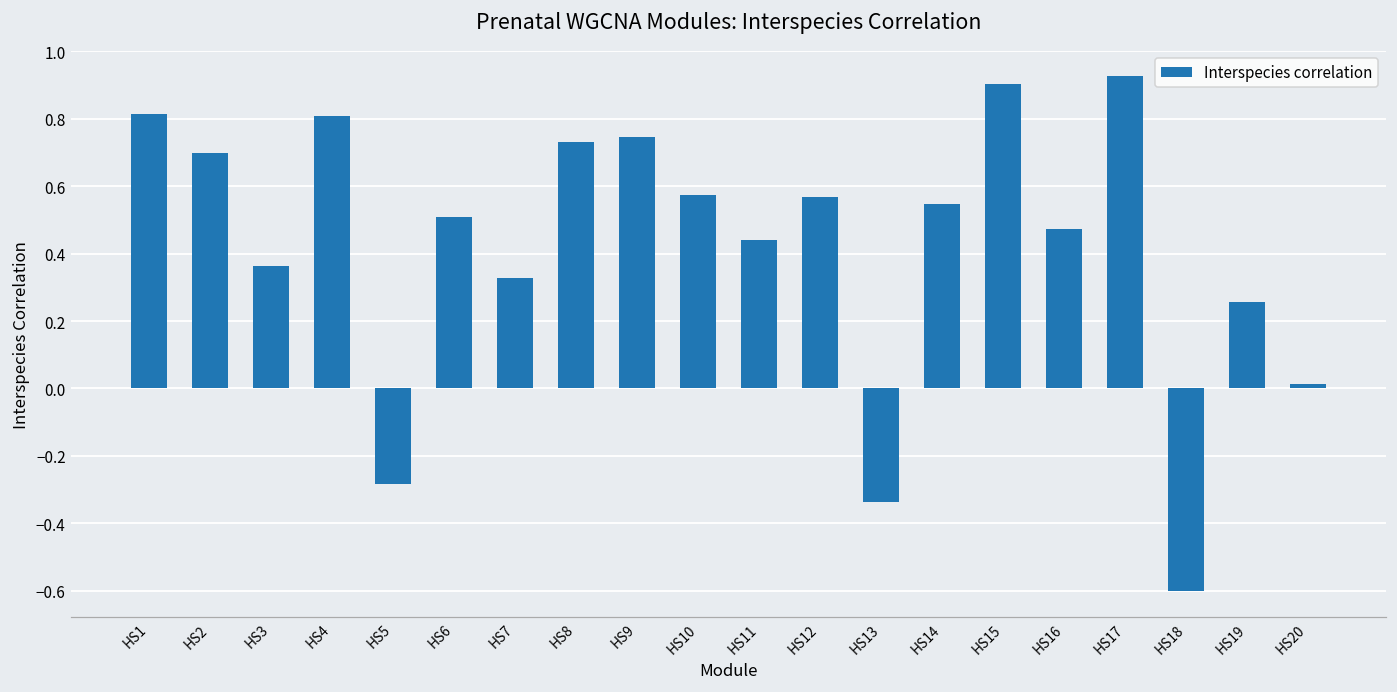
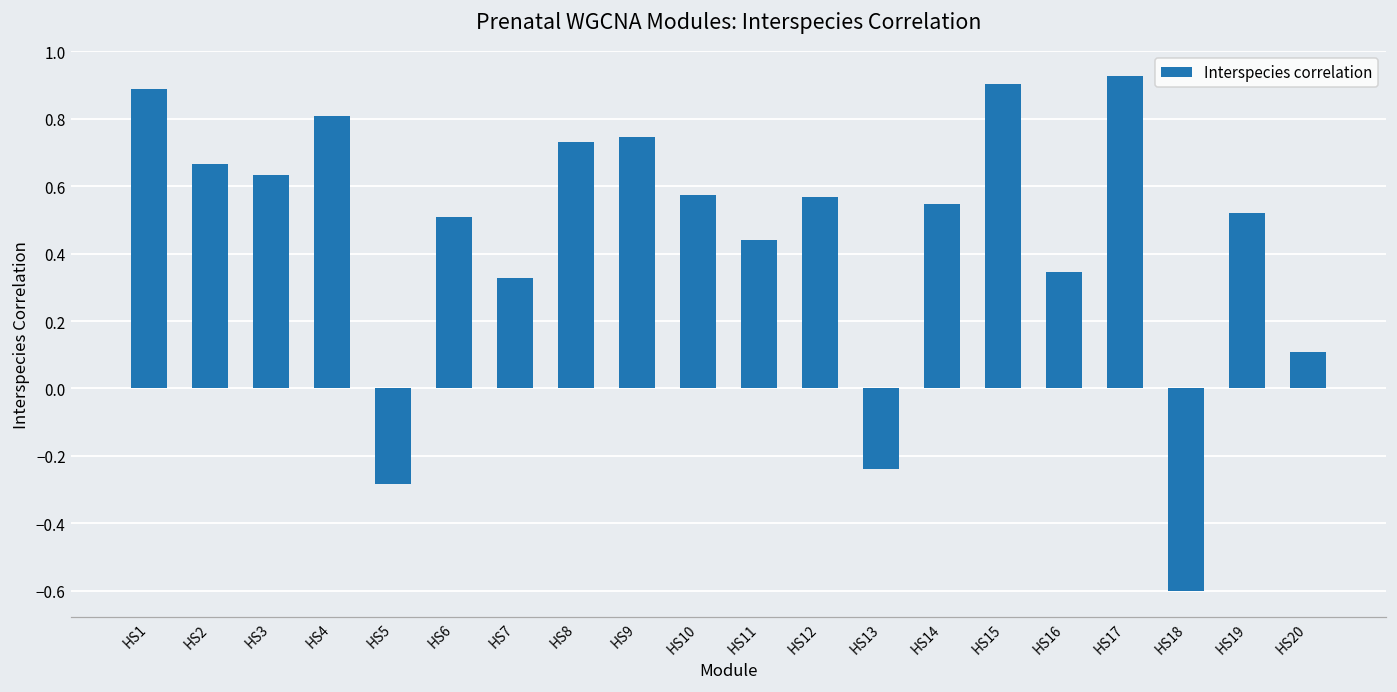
HS1: 0.81 -> 0.89
HS2: 0.70 -> 0.66
HS3: 0.36 -> 0.63
HS13: -0.34 -> -0.24
HS16: 0.47 -> 0.35
HS19: 0.26 -> 0.52
HS20: 0.01 -> 0.11
